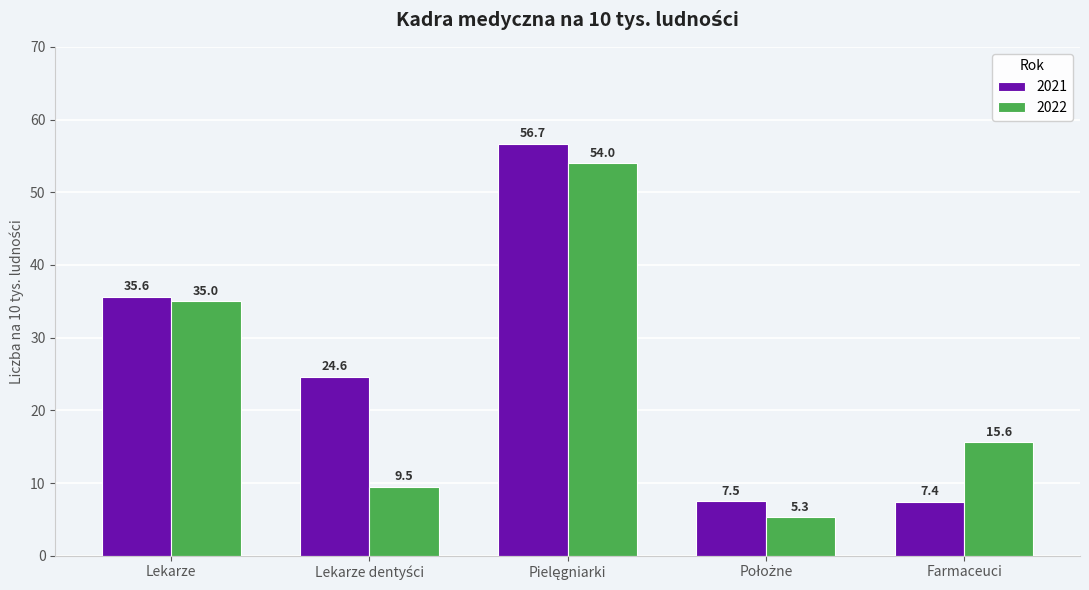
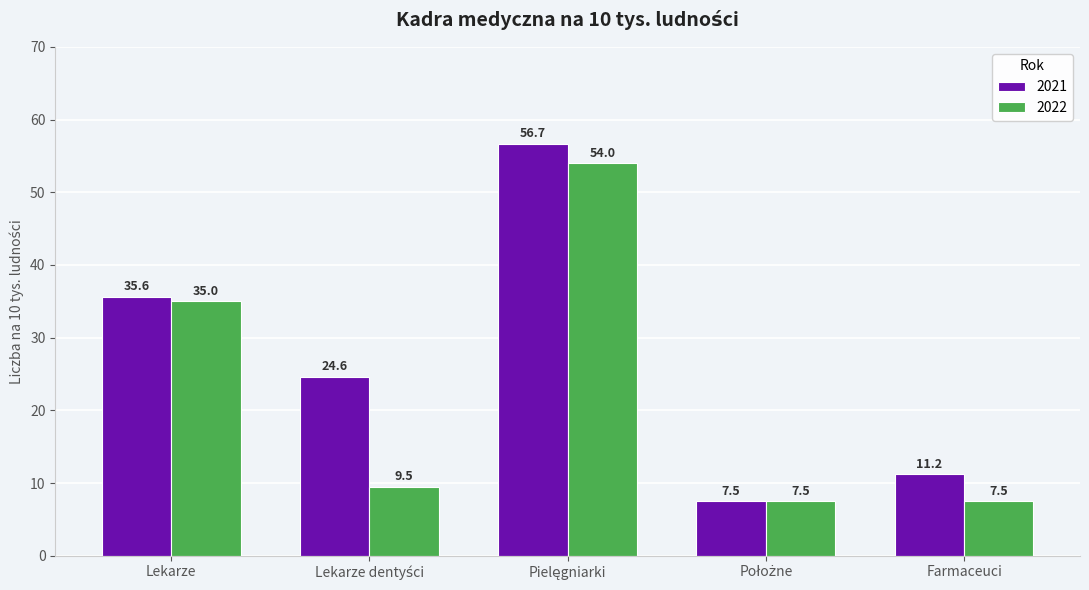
2022, Położne: 5.3 -> 7.5
2021, Farmaceuci: 7.4 -> 11.2
2022, Farmaceuci: 15.6 -> 7.5
